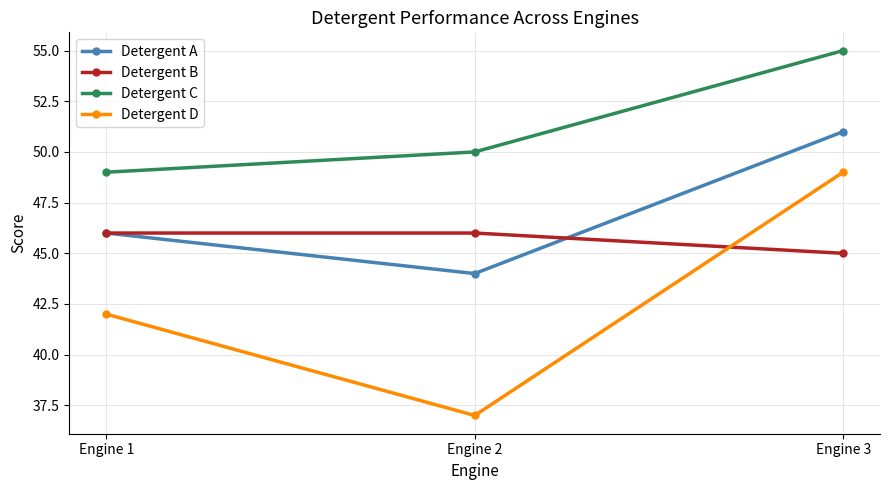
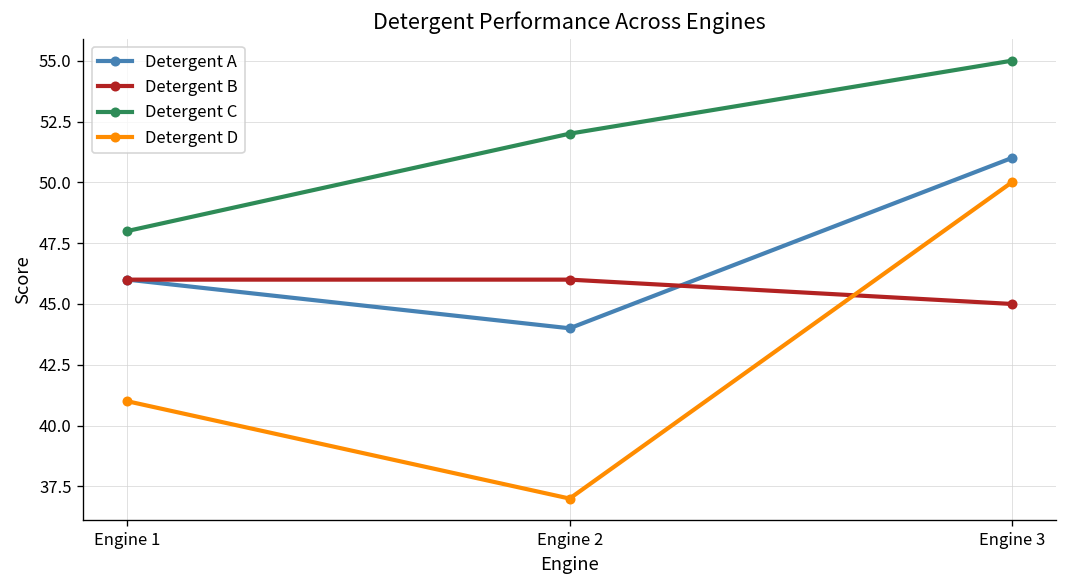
Detergent C, Engine 1: 49 -> 48
Detergent D, Engine 1: 42 -> 41
Detergent C, Engine 2: 50 -> 52
Detergent D, Engine 3: 49 -> 50
